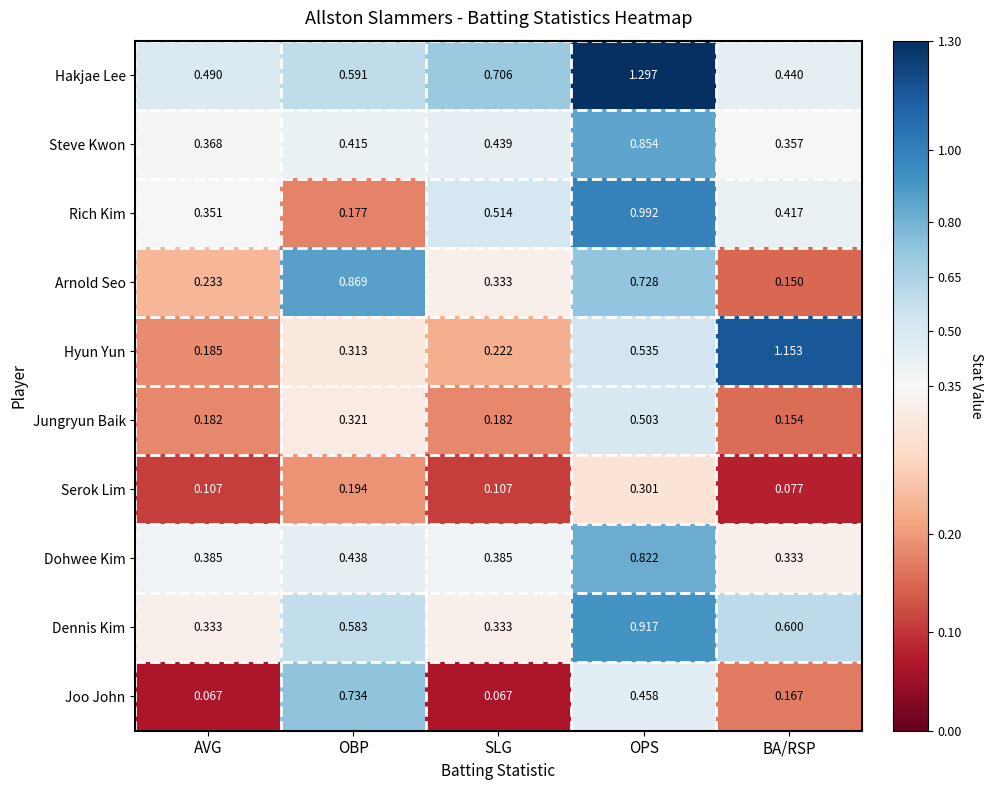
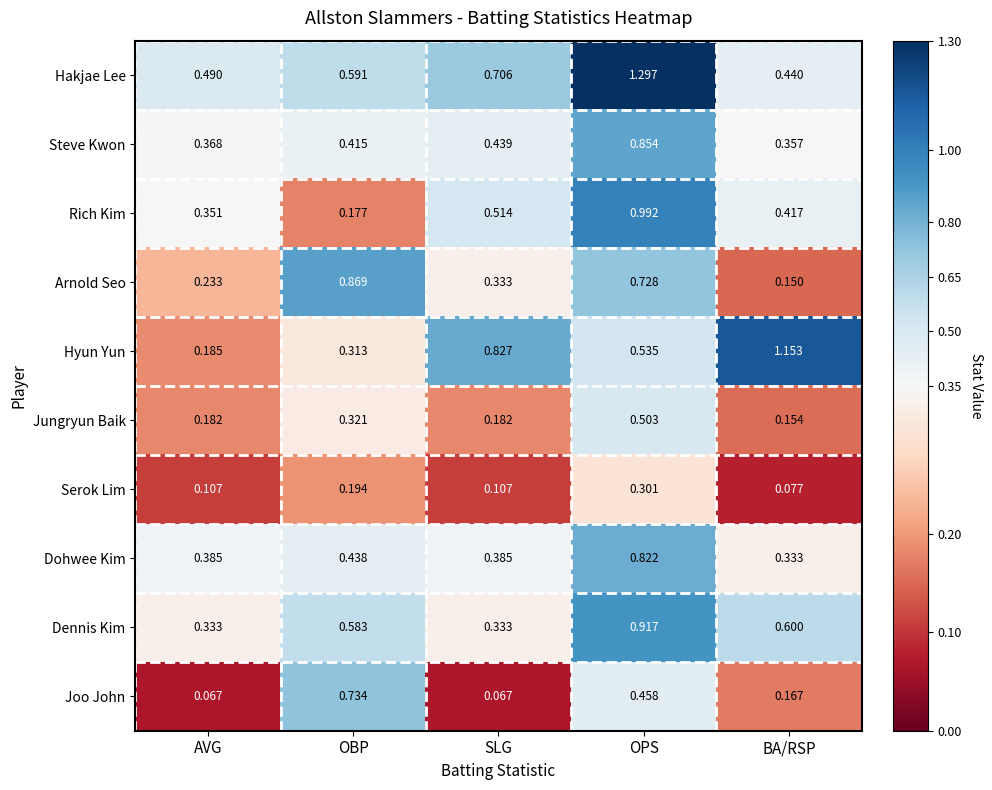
Hyun Yun, SLG: 0.222 -> 0.827
